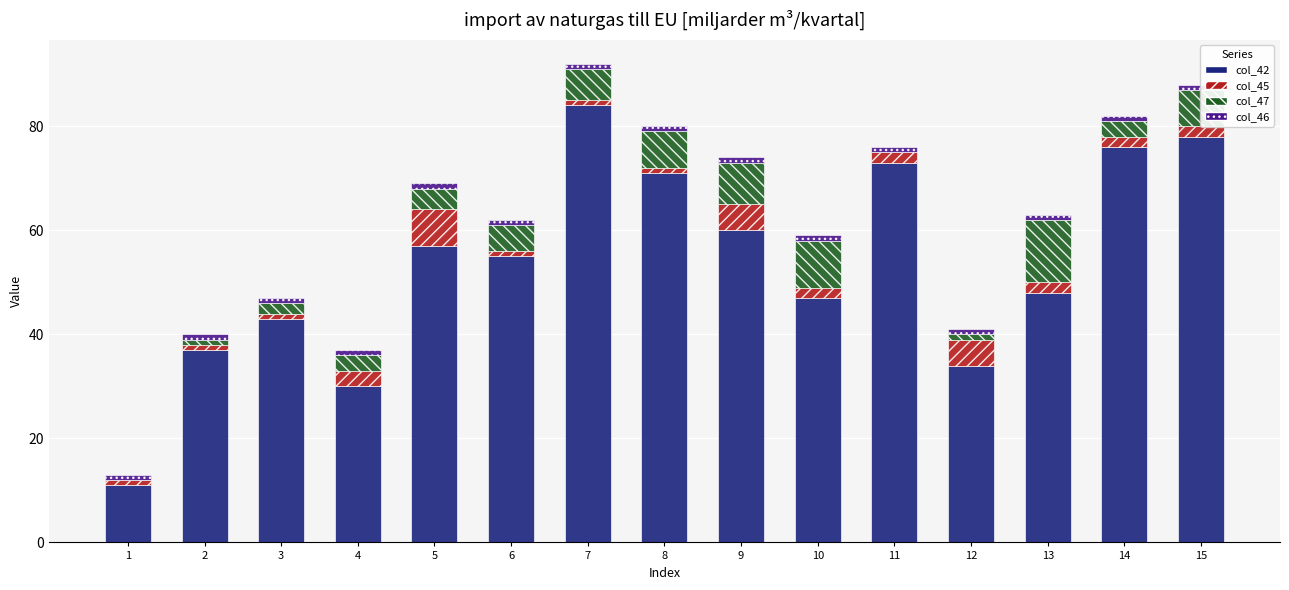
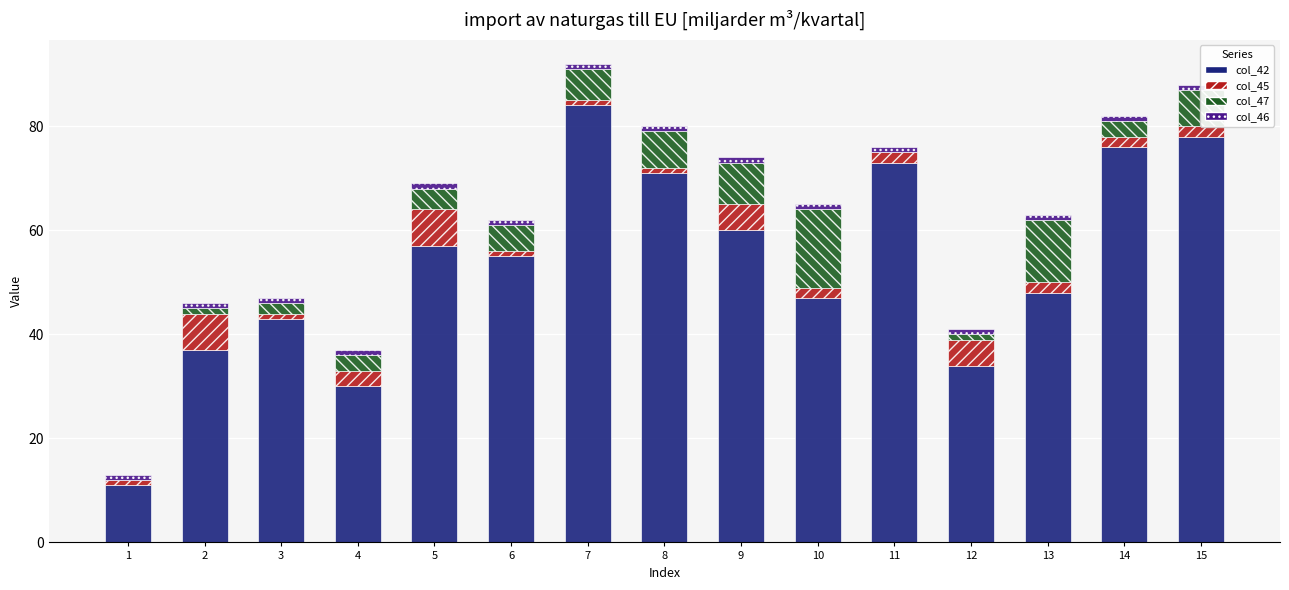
col_45, 2: 1 -> 7
col_47, 10: 9 -> 15
